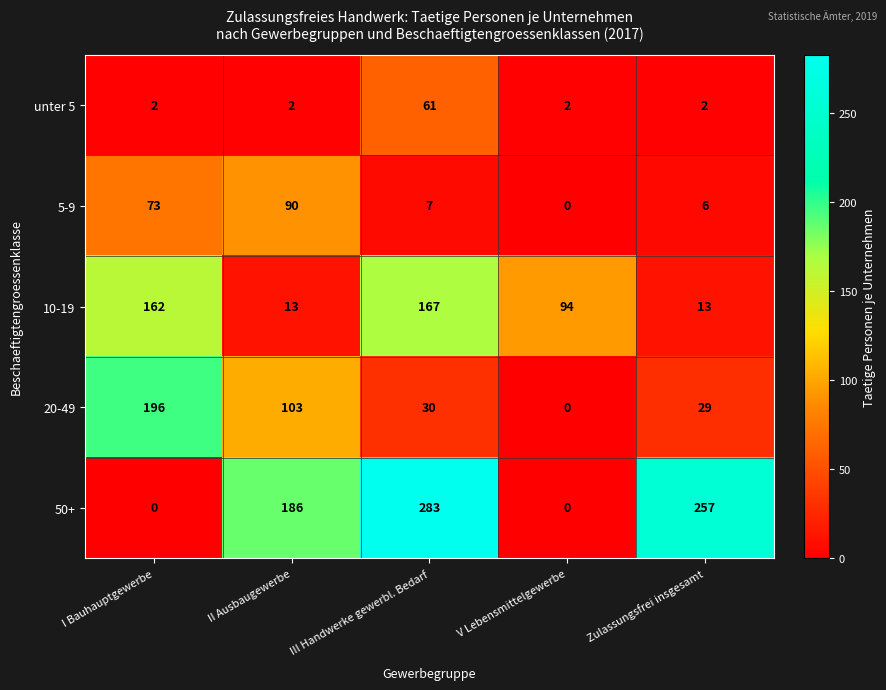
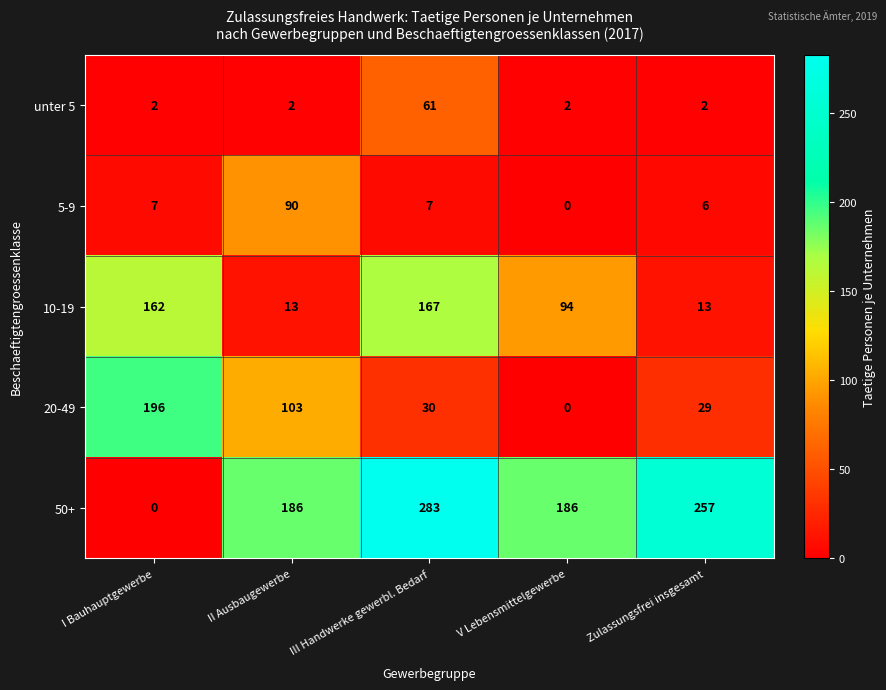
5-9, I Bauhauptgewerbe: 73 -> 7
50+, V Lebensmittelgewerbe: 0 -> 186
